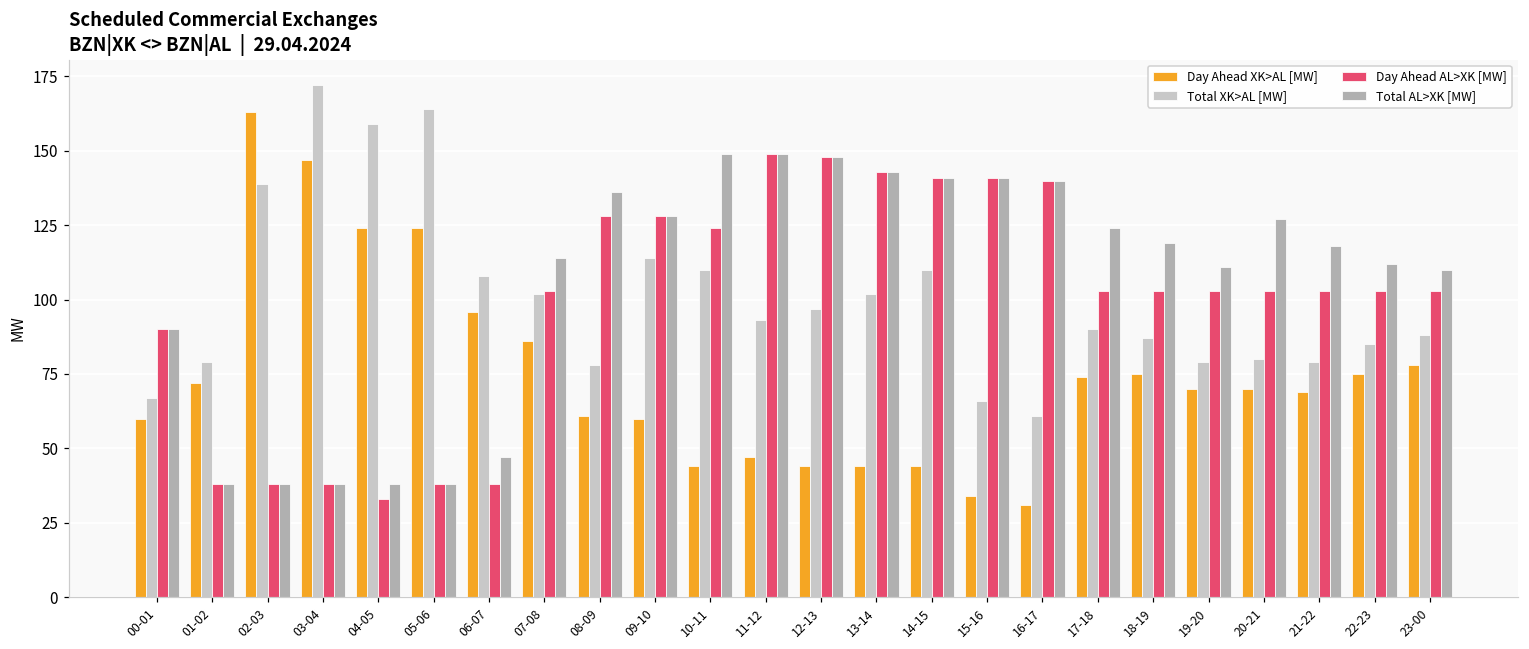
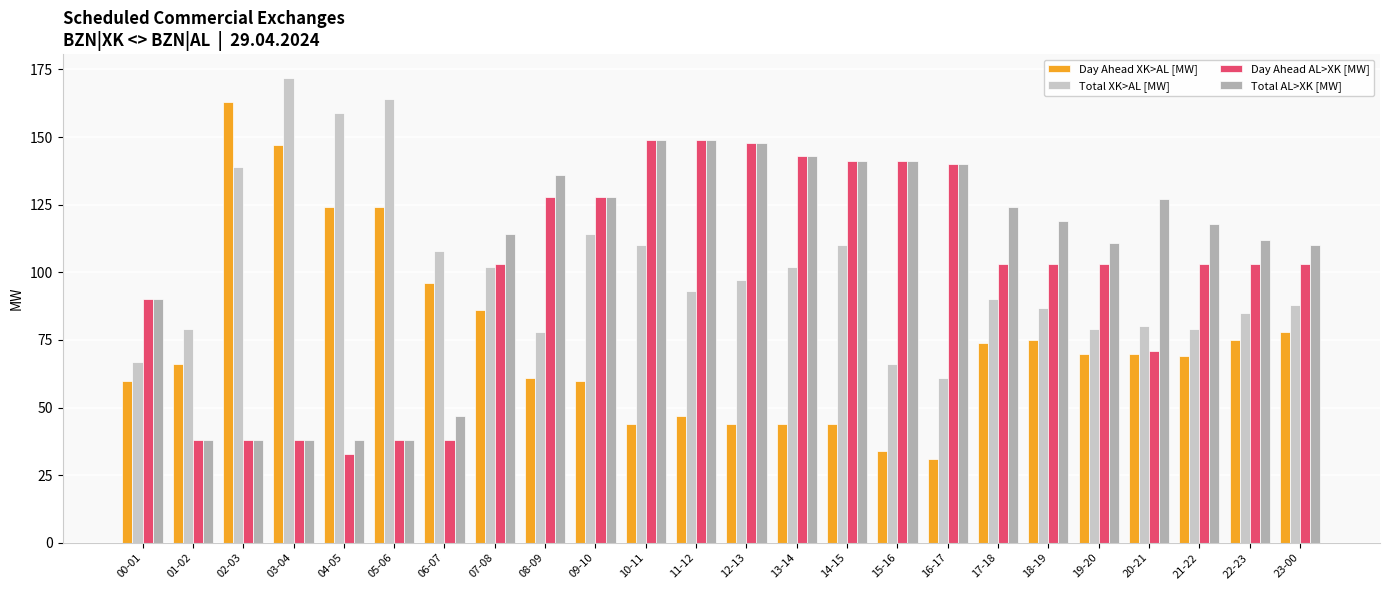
Day Ahead XK>AL [MW], 01-02: 72 -> 66
Day Ahead AL>XK [MW], 10-11: 124 -> 149
Day Ahead AL>XK [MW], 20-21: 103 -> 71
